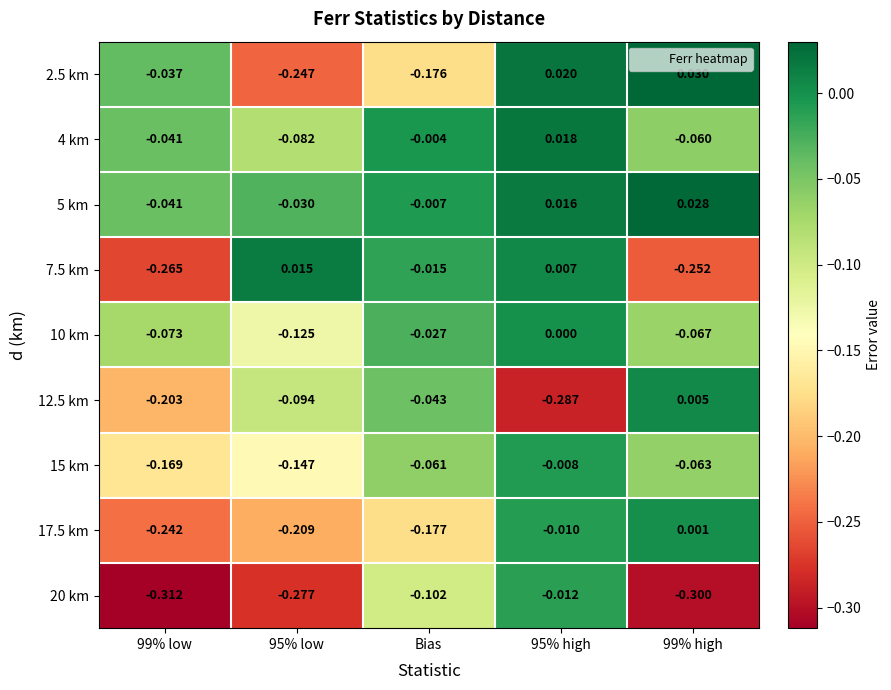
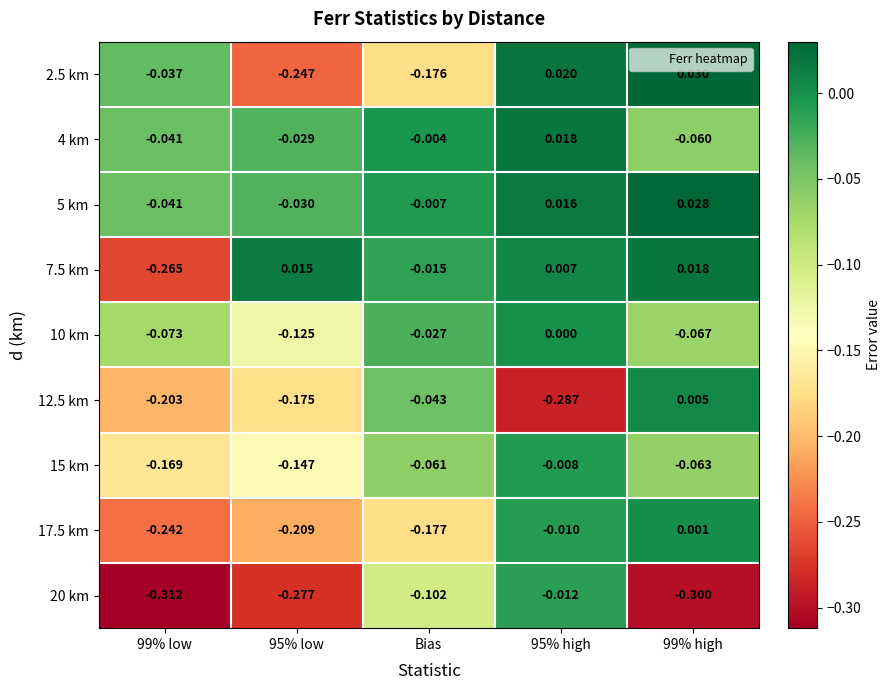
4 km, 95% low: -0.082 -> -0.029
7.5 km, 99% high: -0.252 -> 0.018
12.5 km, 95% low: -0.094 -> -0.175
